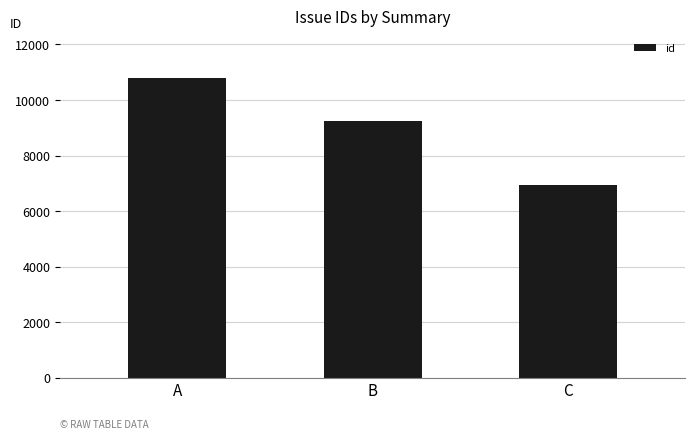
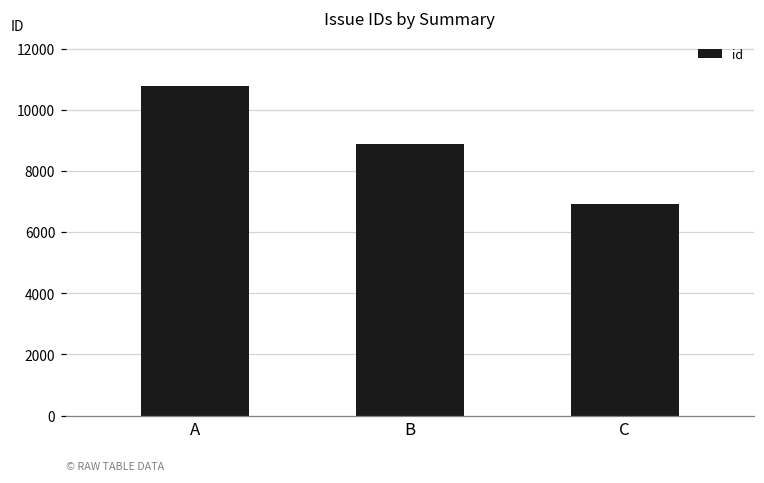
B: 9200 -> 8900
